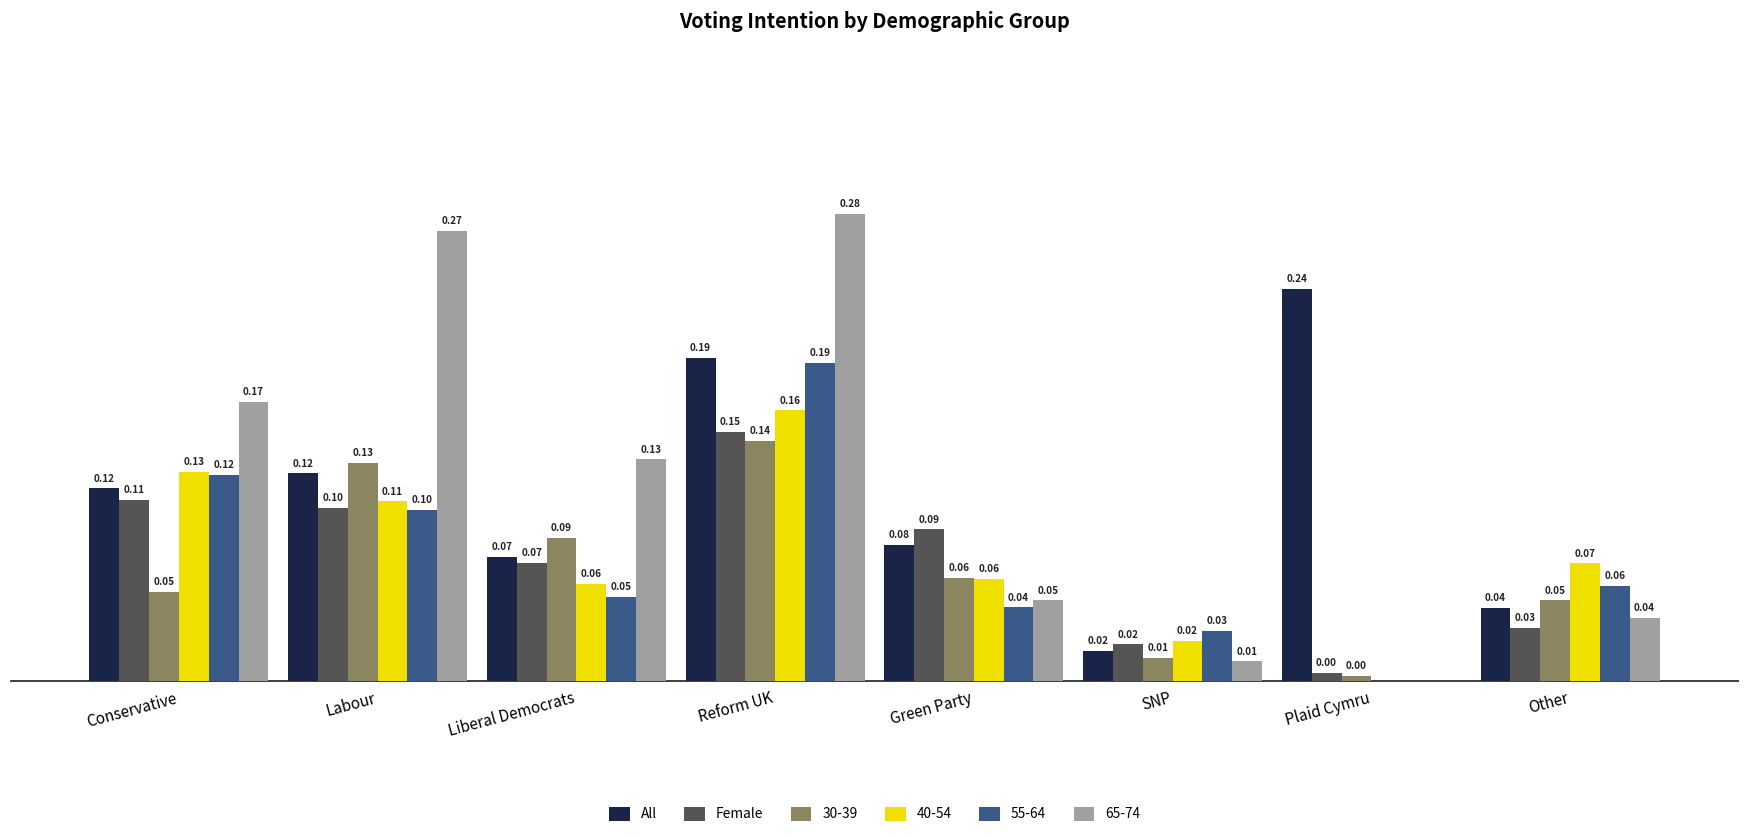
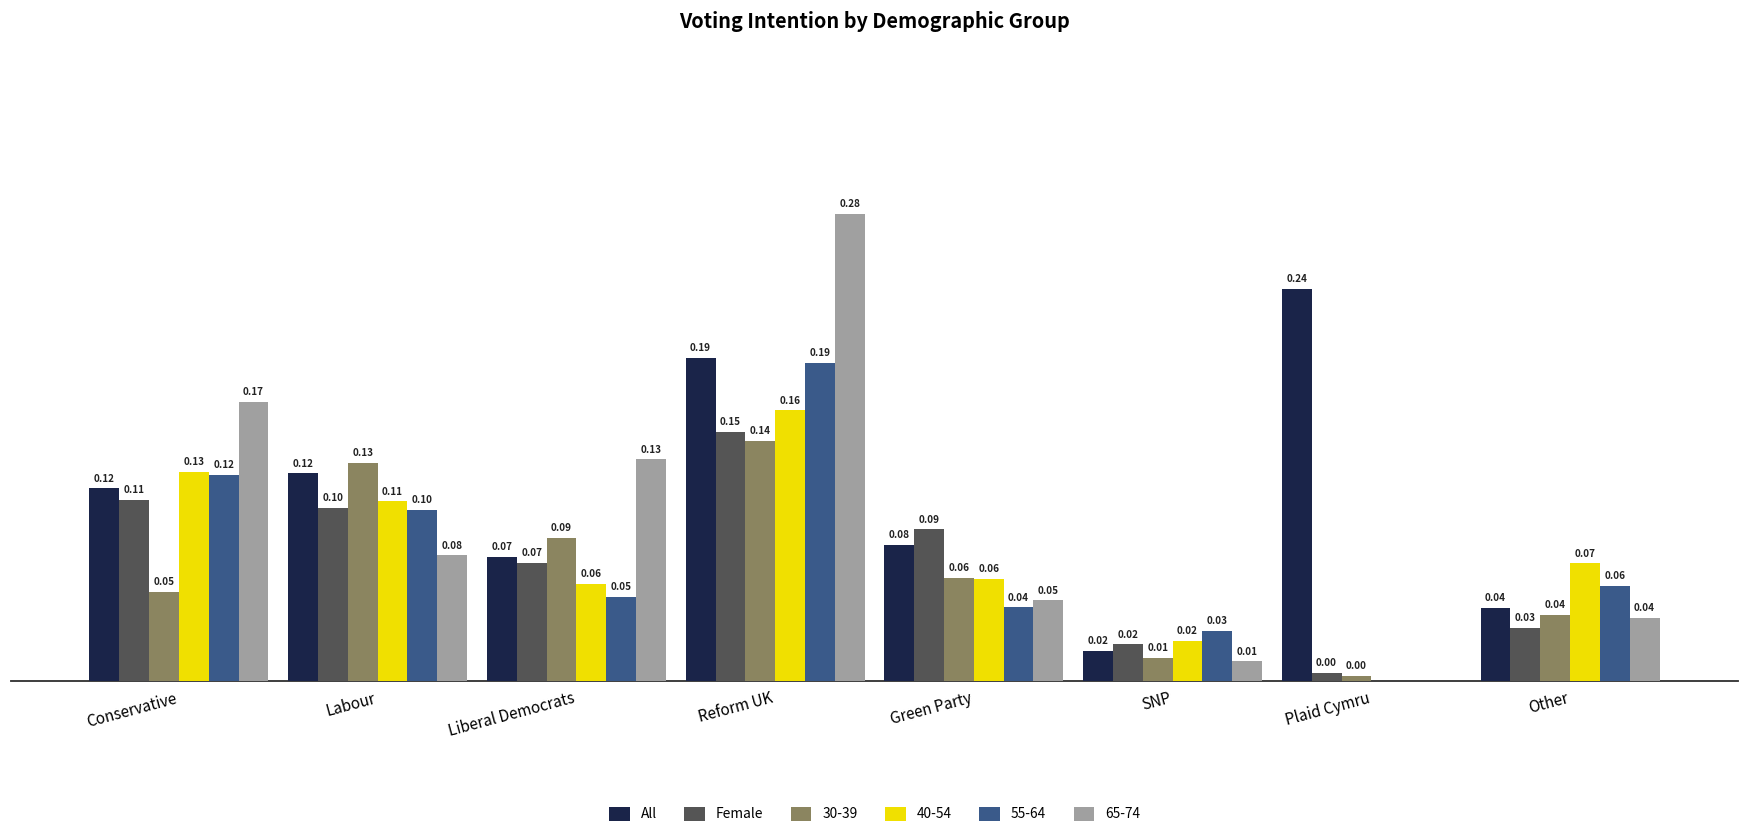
65-74, Labour: 0.27 -> 0.08
30-39, Other: 0.05 -> 0.04
